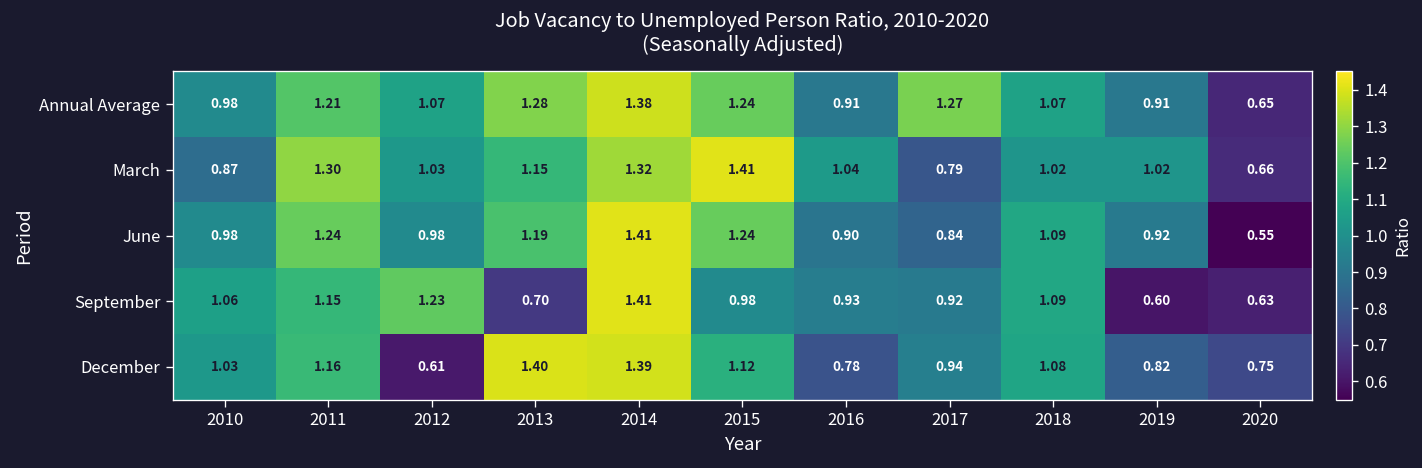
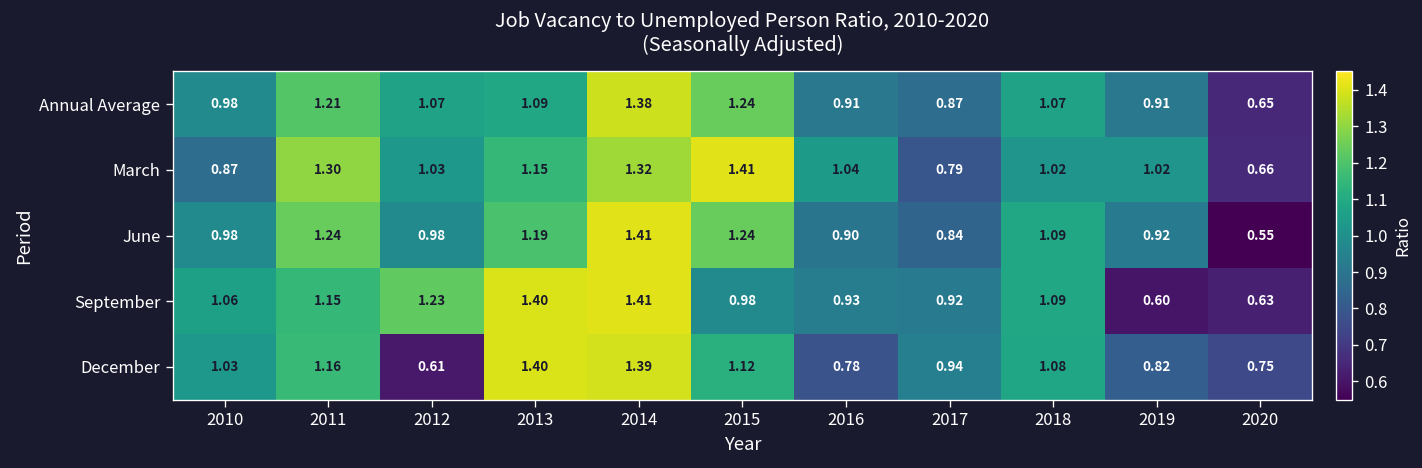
Annual Average, 2013: 1.28 -> 1.09
Annual Average, 2017: 1.27 -> 0.87
September, 2013: 0.70 -> 1.40
